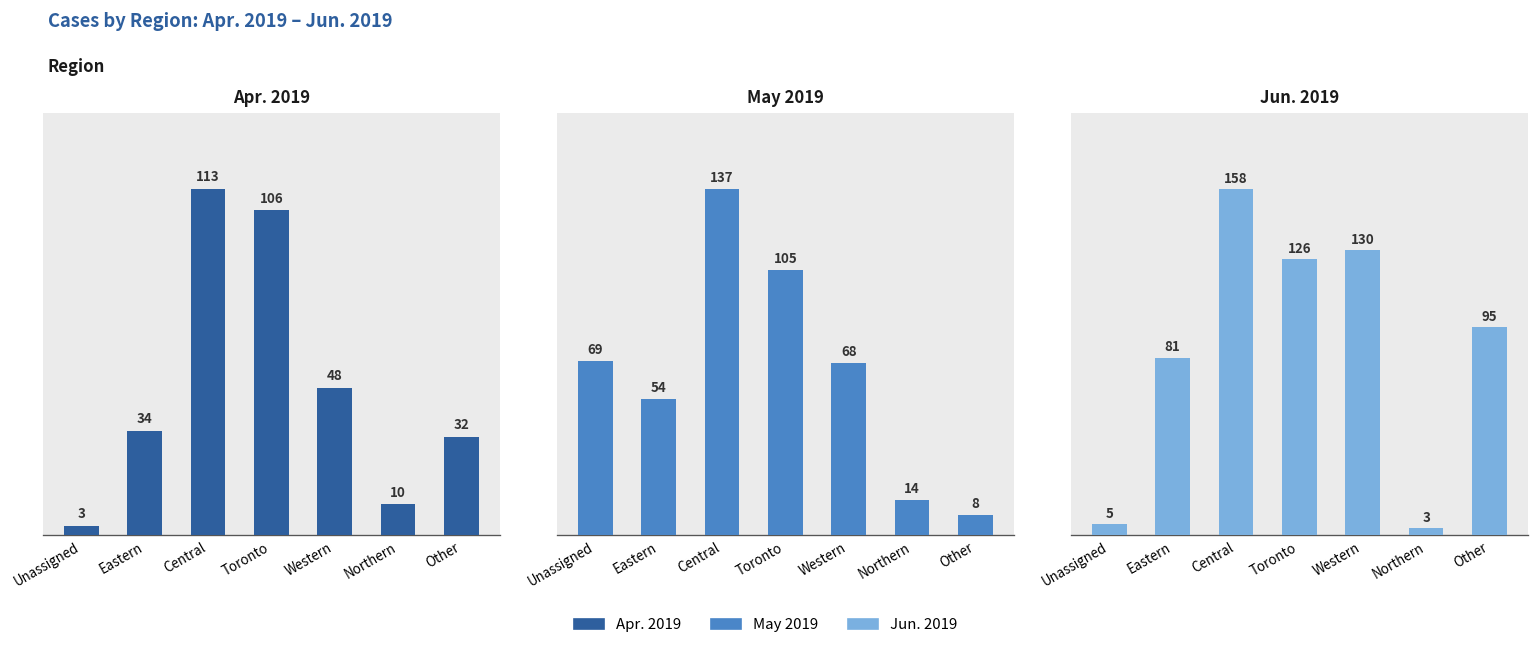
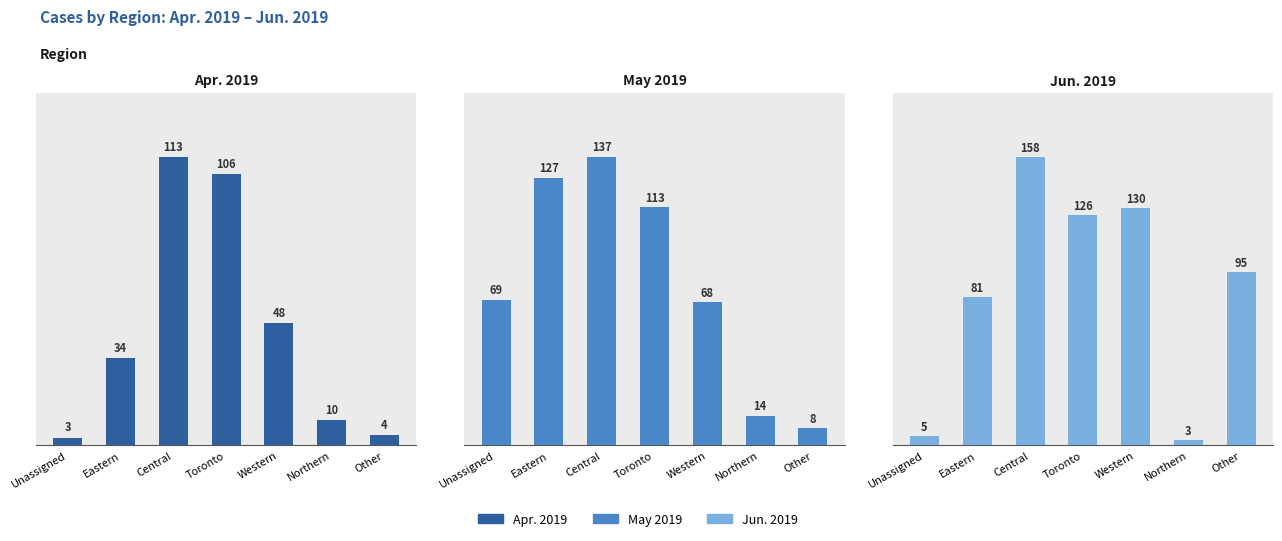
Apr. 2019, Other: 32 -> 4
May 2019, Eastern: 54 -> 127
May 2019, Toronto: 105 -> 113
